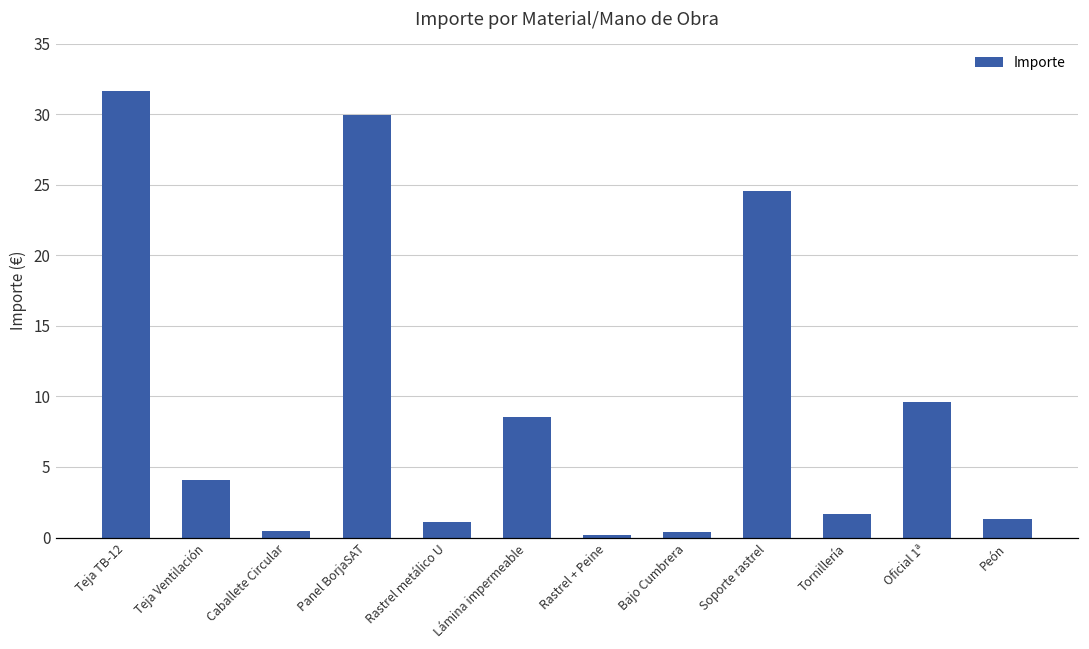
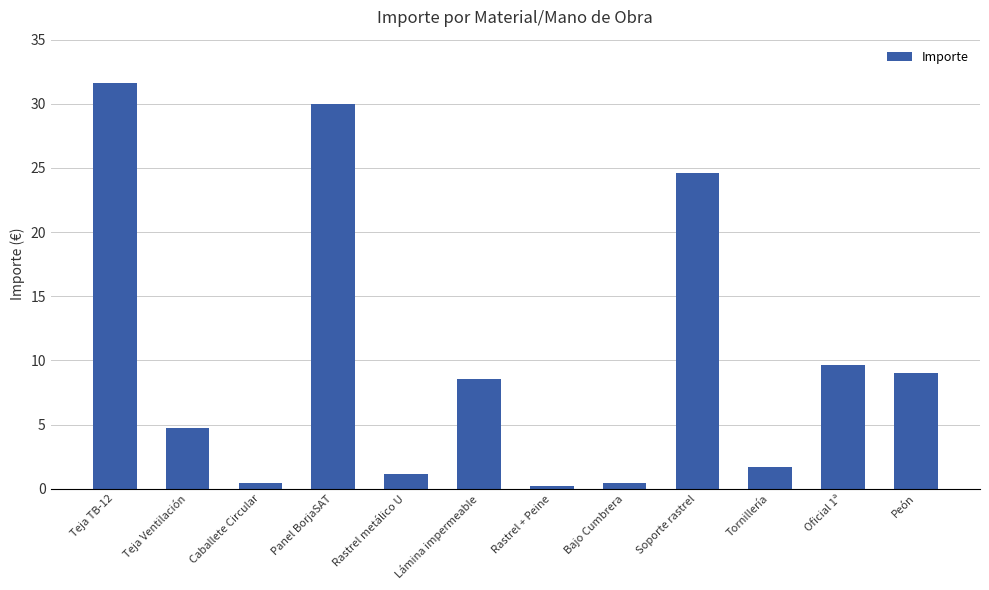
Teja Ventilación: 4.1 -> 4.7
Peón: 1.3 -> 9.0
